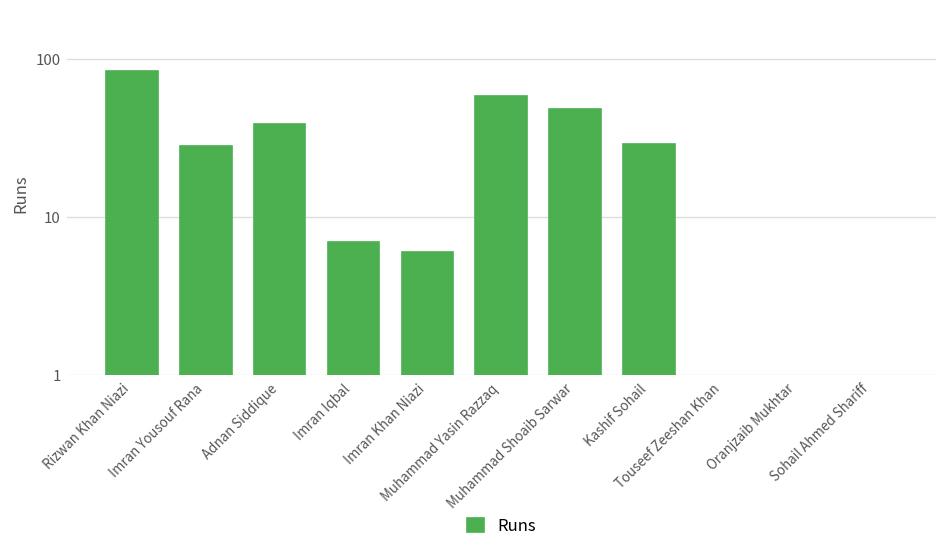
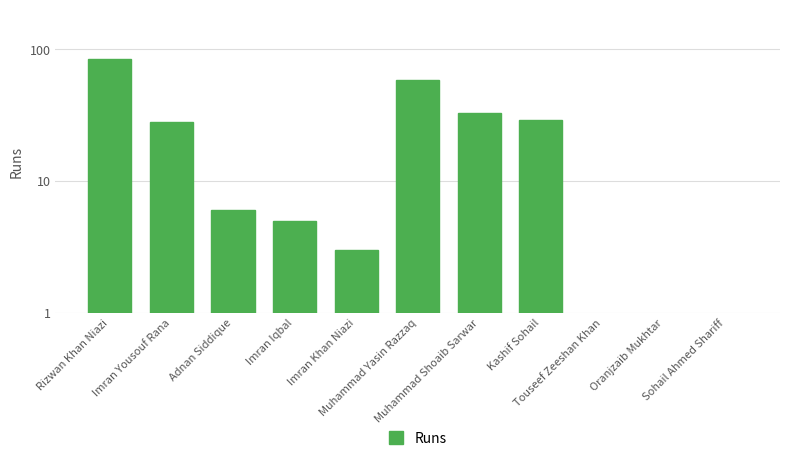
Adnan Siddique: 39 -> 6
Imran Iqbal: 7 -> 5
Imran Khan Niazi: 6 -> 3
Muhammad Shoaib Sarwar: 48 -> 33
